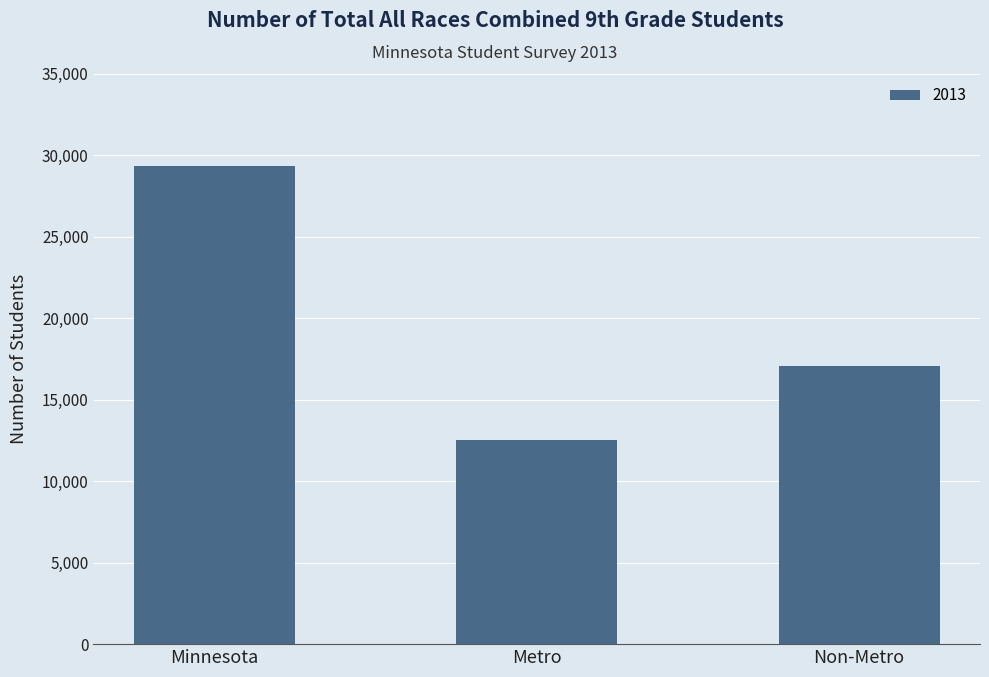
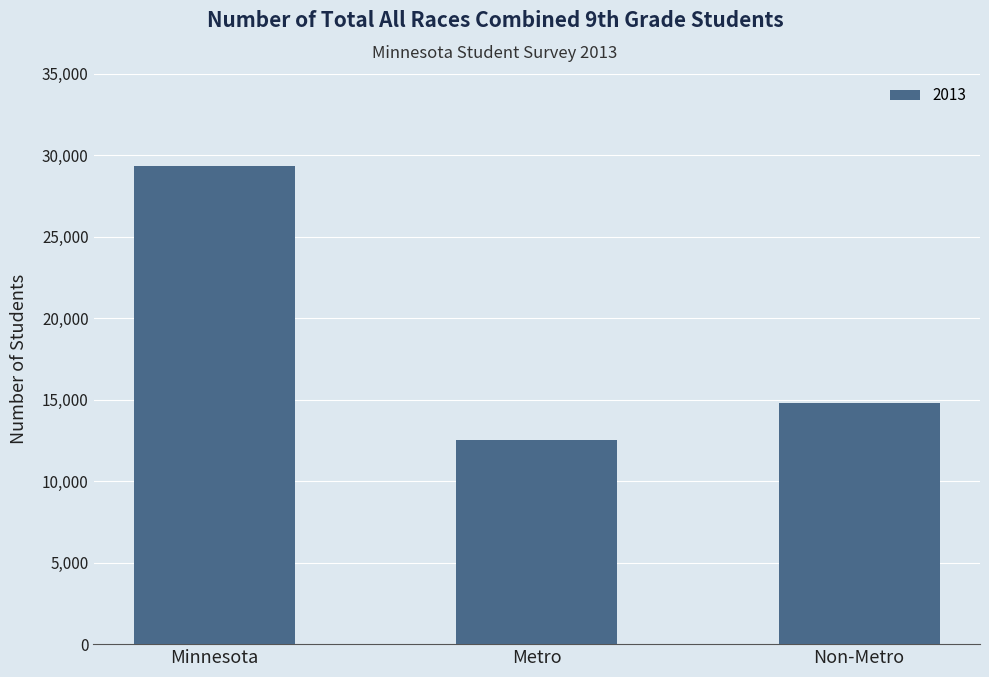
Non-Metro: 17,000 -> 14,800
